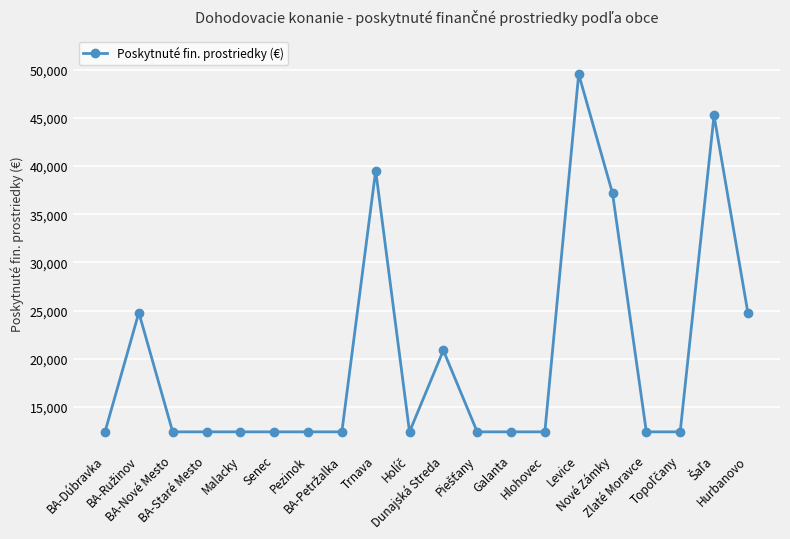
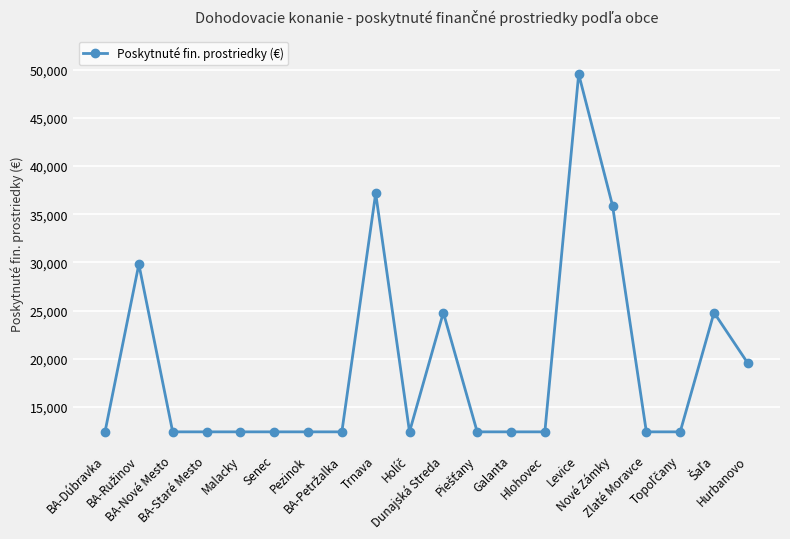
BA-Ružinov: 25,000 -> 30,000
Trnava: 40,000 -> 37,000
Dunajská Streda: 21,000 -> 25,000
Nové Zámky: 37,000 -> 36,000
Šaľa: 45,000 -> 25,000
Hurbanovo: 25,000 -> 20,000
